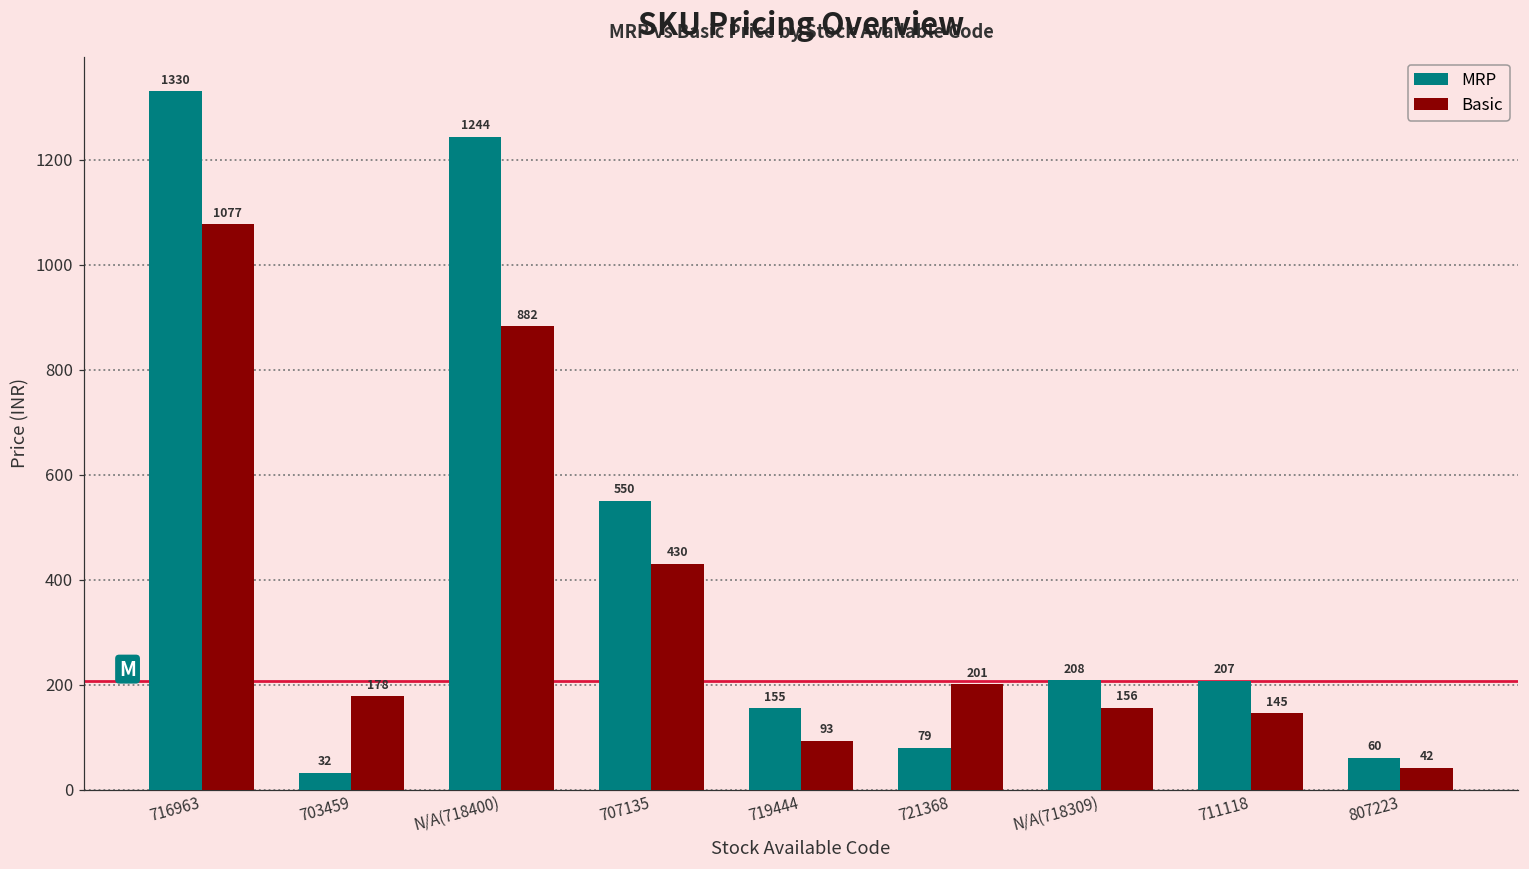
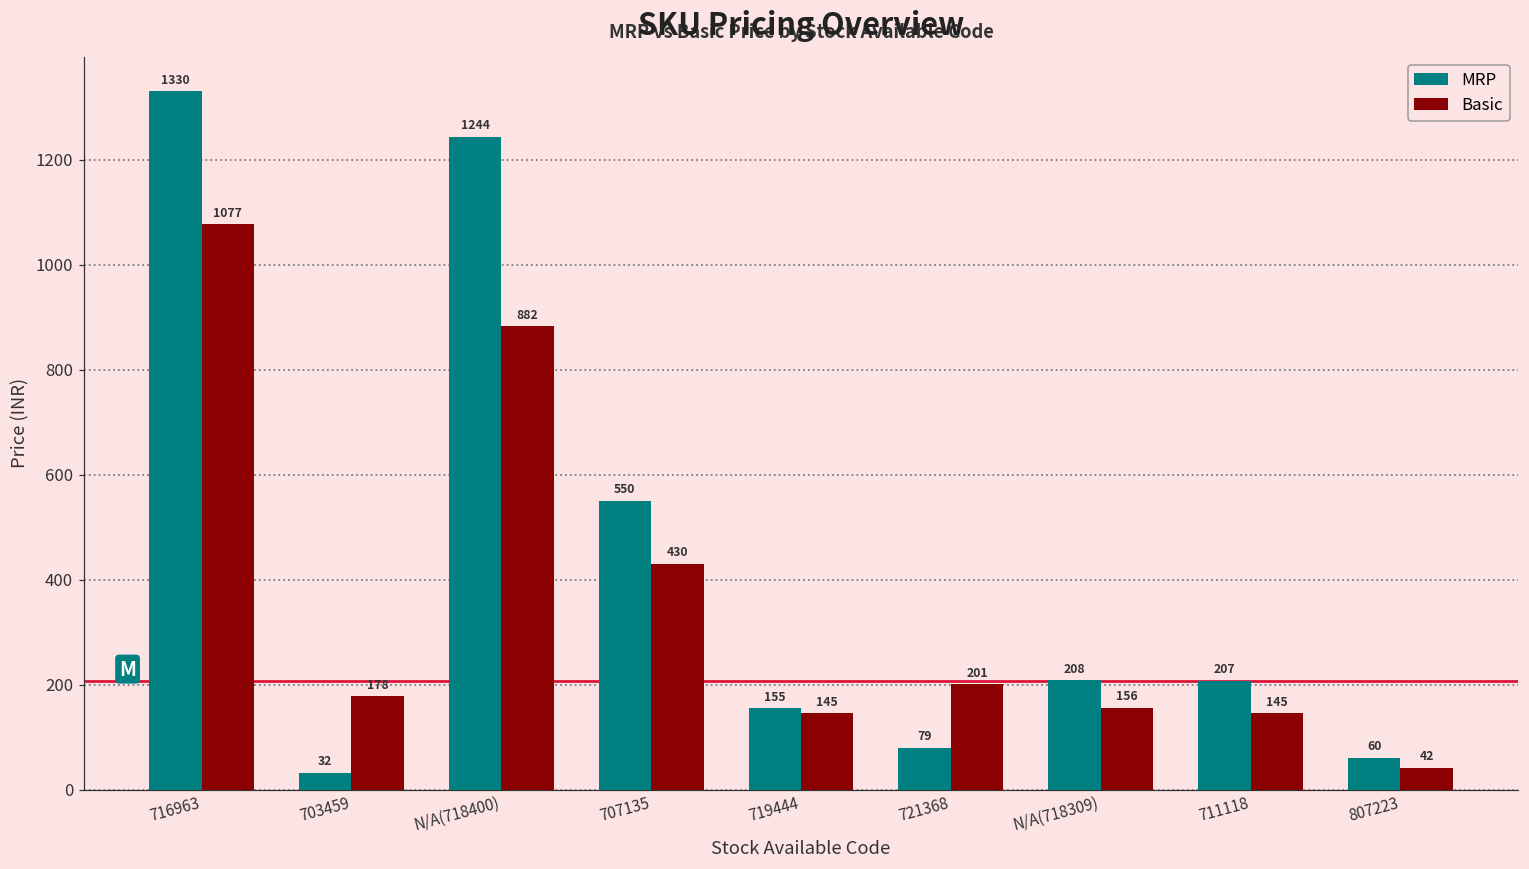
Basic, 719444: 93 -> 145
